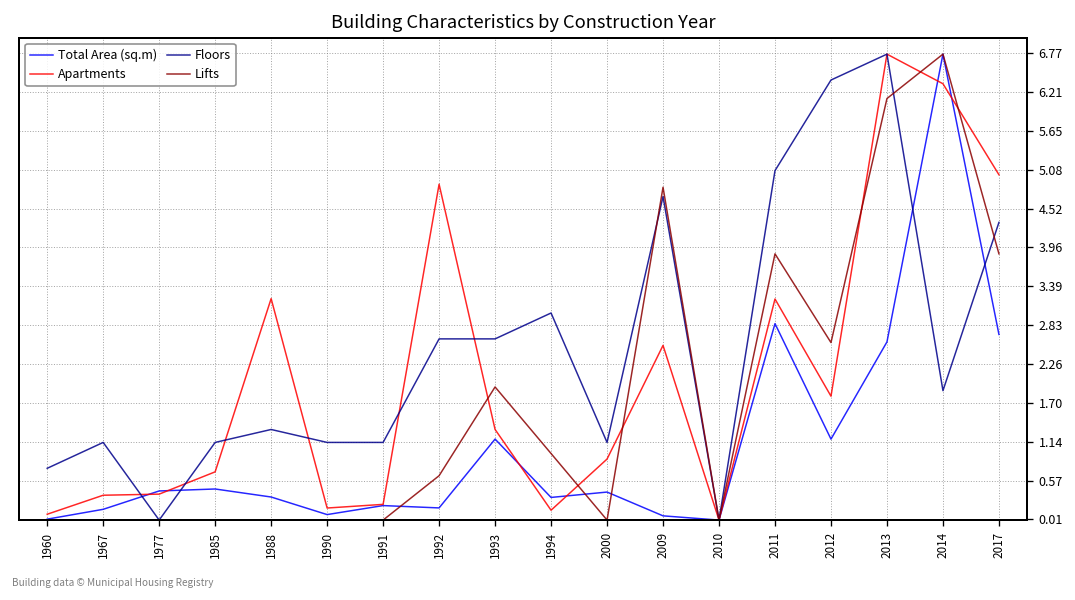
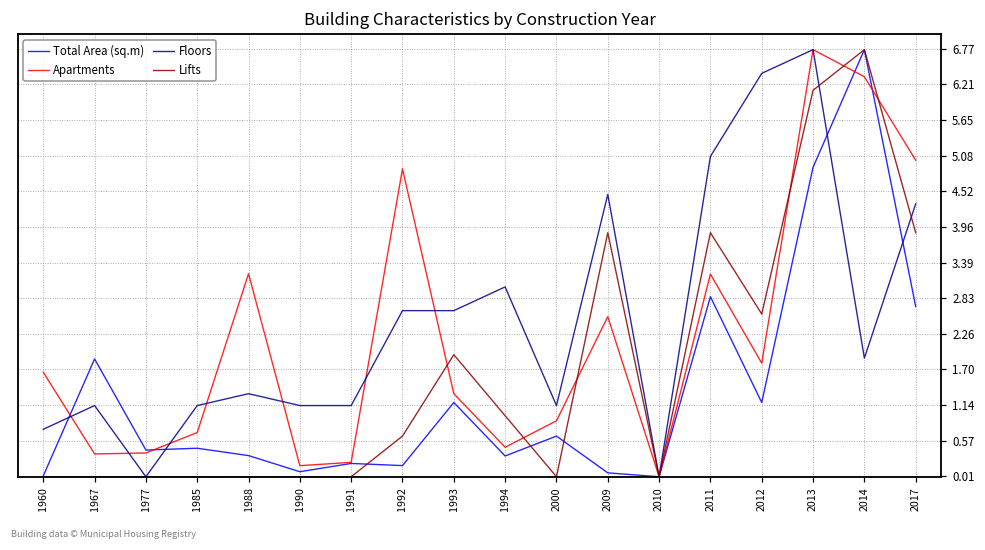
Apartments, 1960: 0.1 -> 1.7
Total Area (sq.m), 1967: 0.2 -> 1.9
Apartments, 1994: 0.1 -> 0.5
Total Area (sq.m), 2000: 0.4 -> 0.6
Floors, 2009: 4.7 -> 4.5
Lifts, 2009: 4.8 -> 3.9
Total Area (sq.m), 2013: 2.6 -> 4.9
